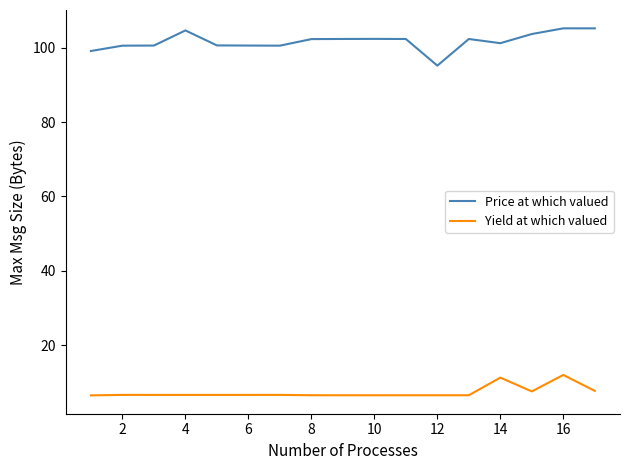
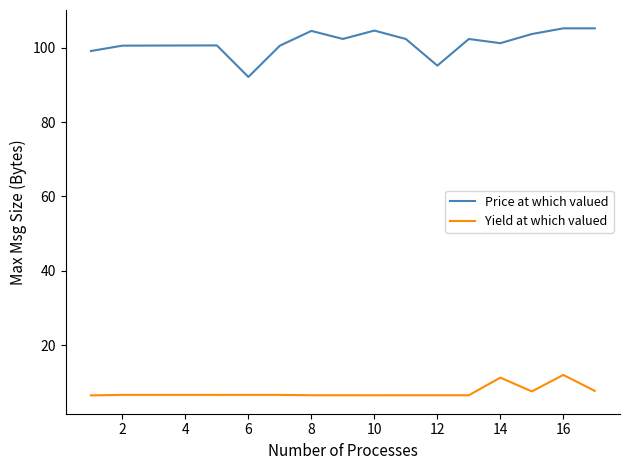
Price at which valued, 4: 105 -> 101
Price at which valued, 6: 101 -> 92
Price at which valued, 8: 102 -> 104
Price at which valued, 10: 102 -> 105
